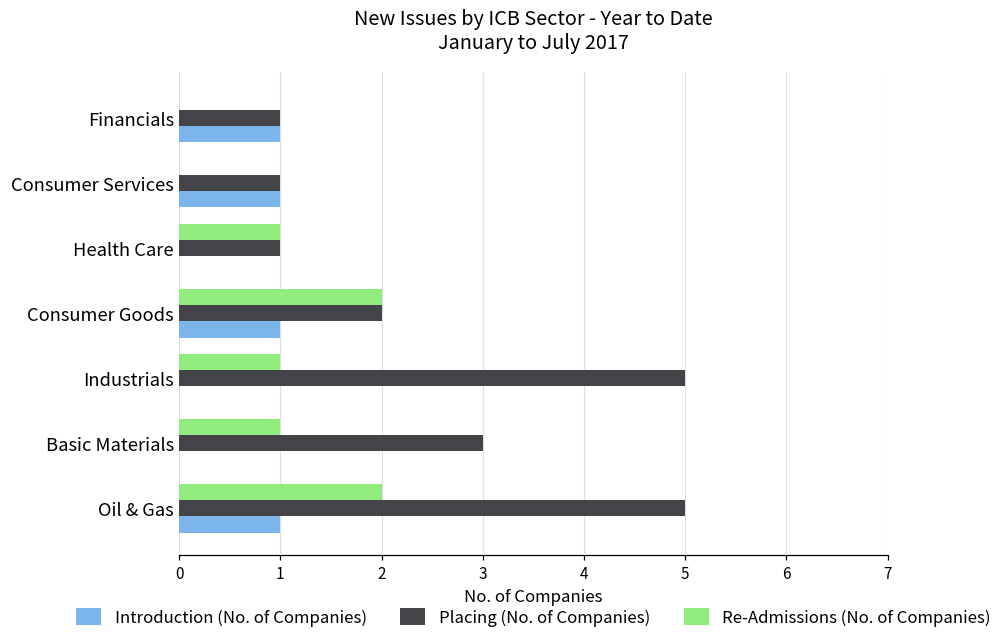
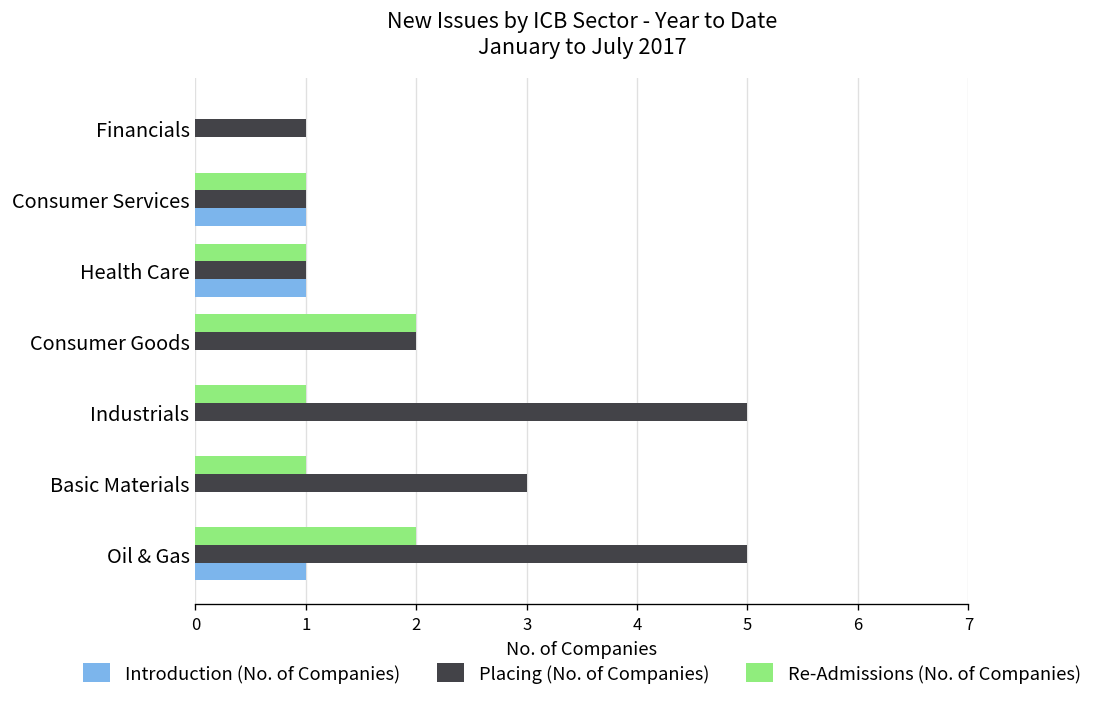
Introduction (No. of Companies), Financials: 1 -> 0
Re-Admissions (No. of Companies), Consumer Services: 0 -> 1
Introduction (No. of Companies), Health Care: 0 -> 1
Introduction (No. of Companies), Consumer Goods: 1 -> 0
